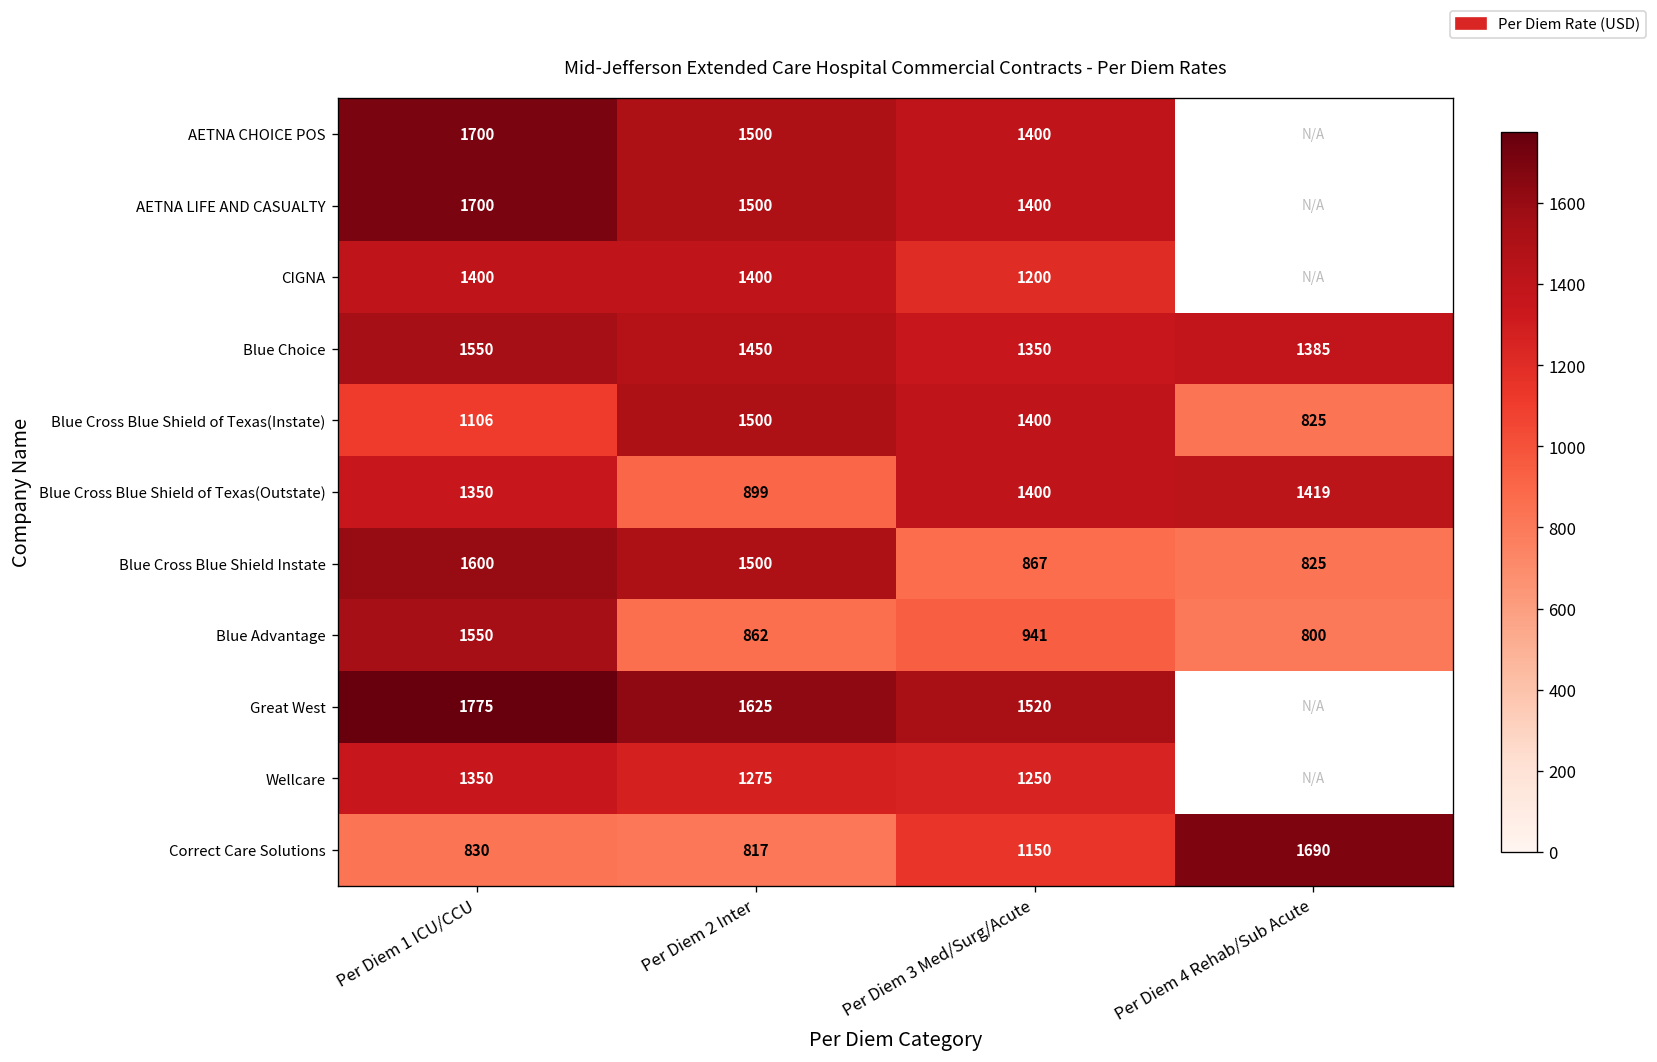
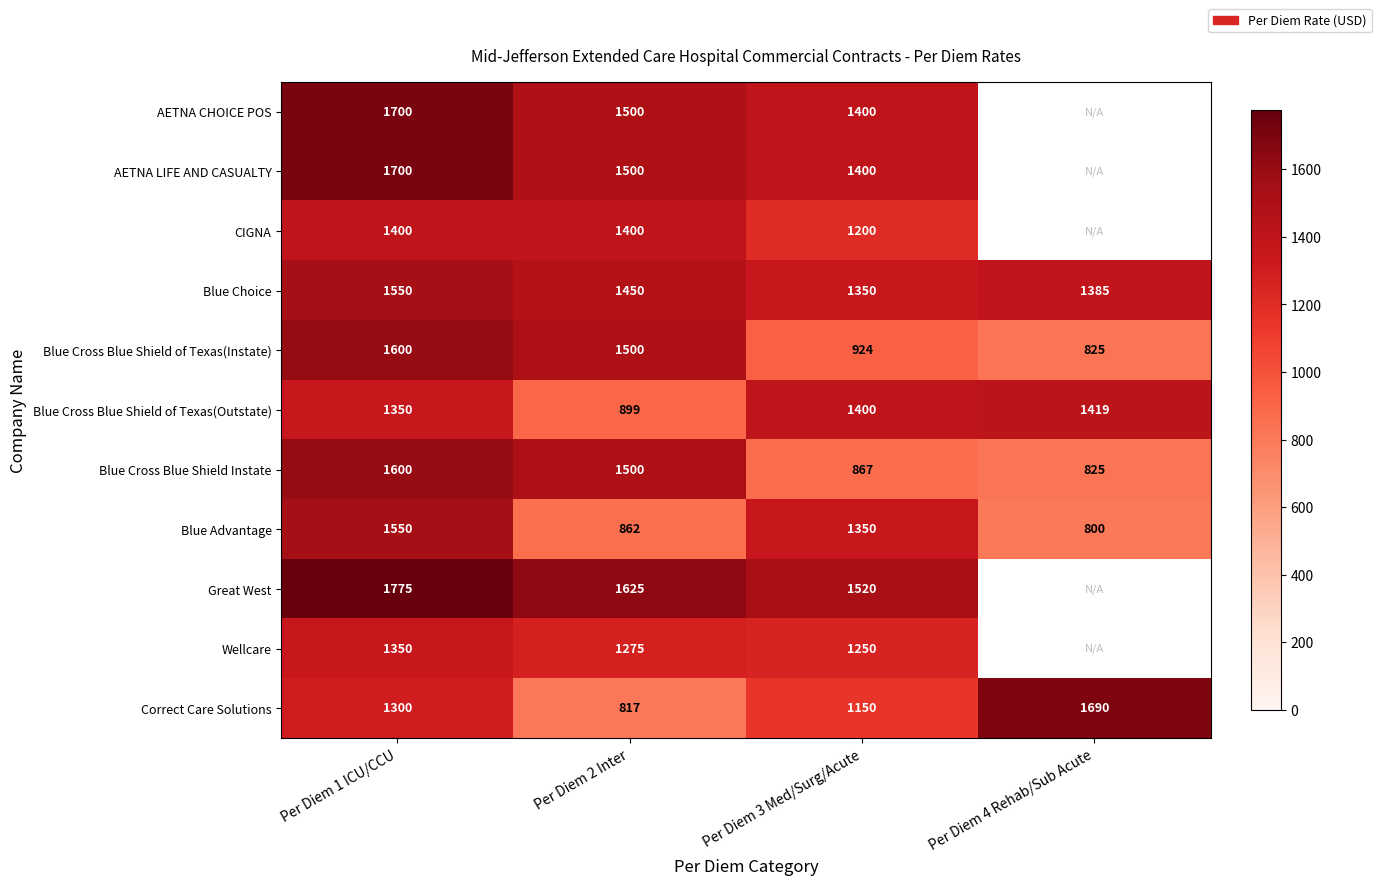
Blue Cross Blue Shield of Texas(Instate), Per Diem 1 ICU/CCU: 1106 -> 1600
Blue Cross Blue Shield of Texas(Instate), Per Diem 3 Med/Surg/Acute: 1400 -> 924
Blue Advantage, Per Diem 3 Med/Surg/Acute: 941 -> 1350
Correct Care Solutions, Per Diem 1 ICU/CCU: 830 -> 1300
